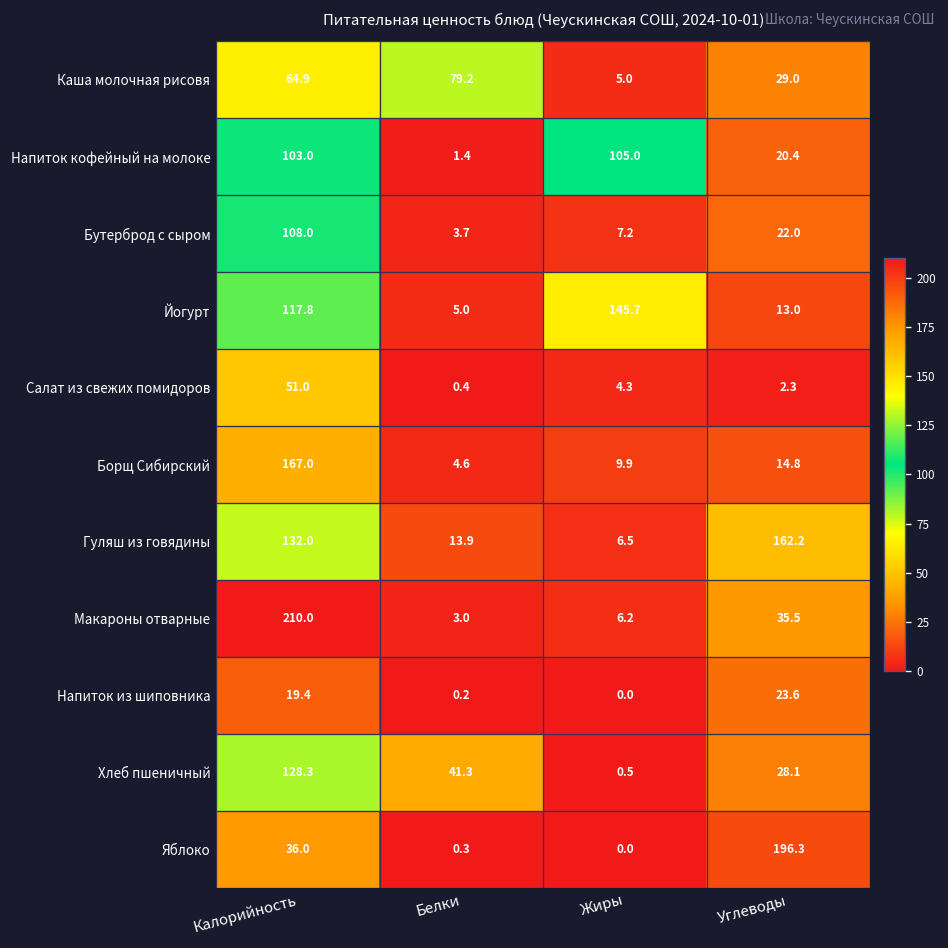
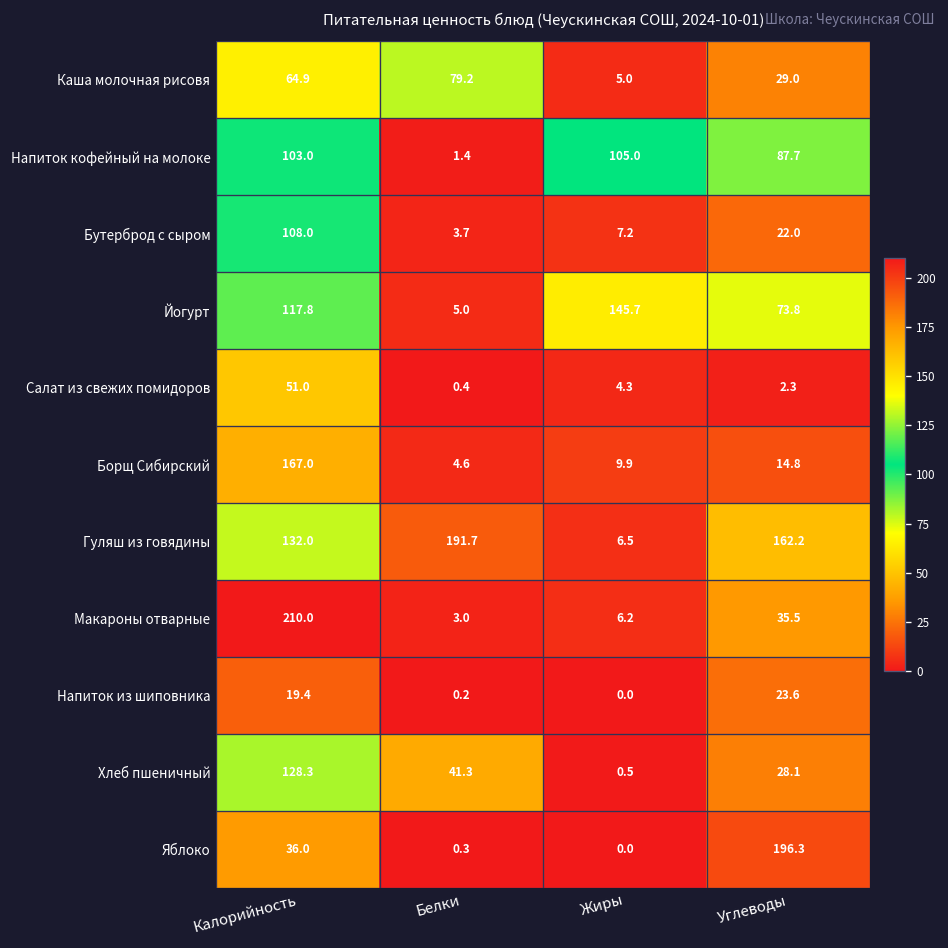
Напиток кофейный на молоке, Углеводы: 20.4 -> 87.7
Йогурт, Углеводы: 13.0 -> 73.8
Гуляш из говядины, Белки: 13.9 -> 191.7
